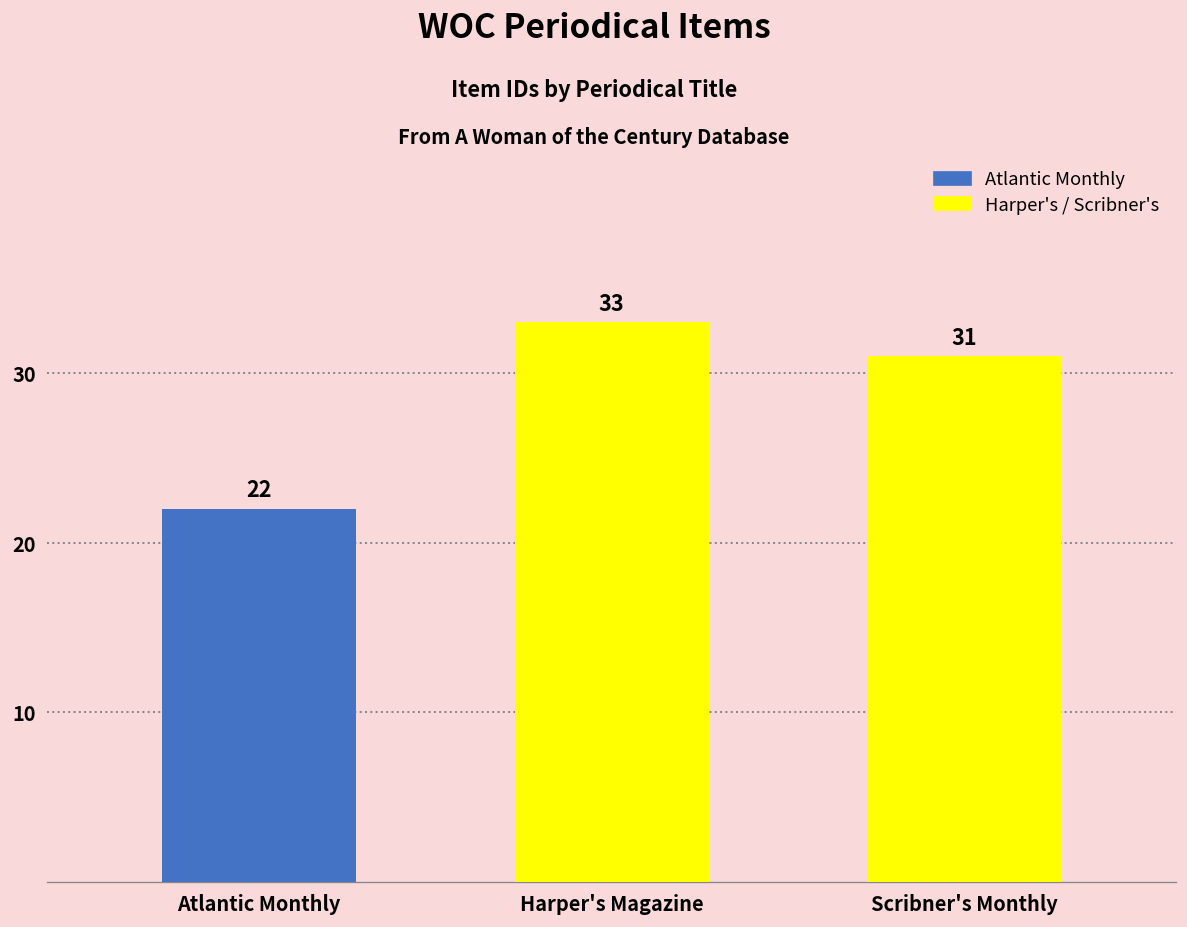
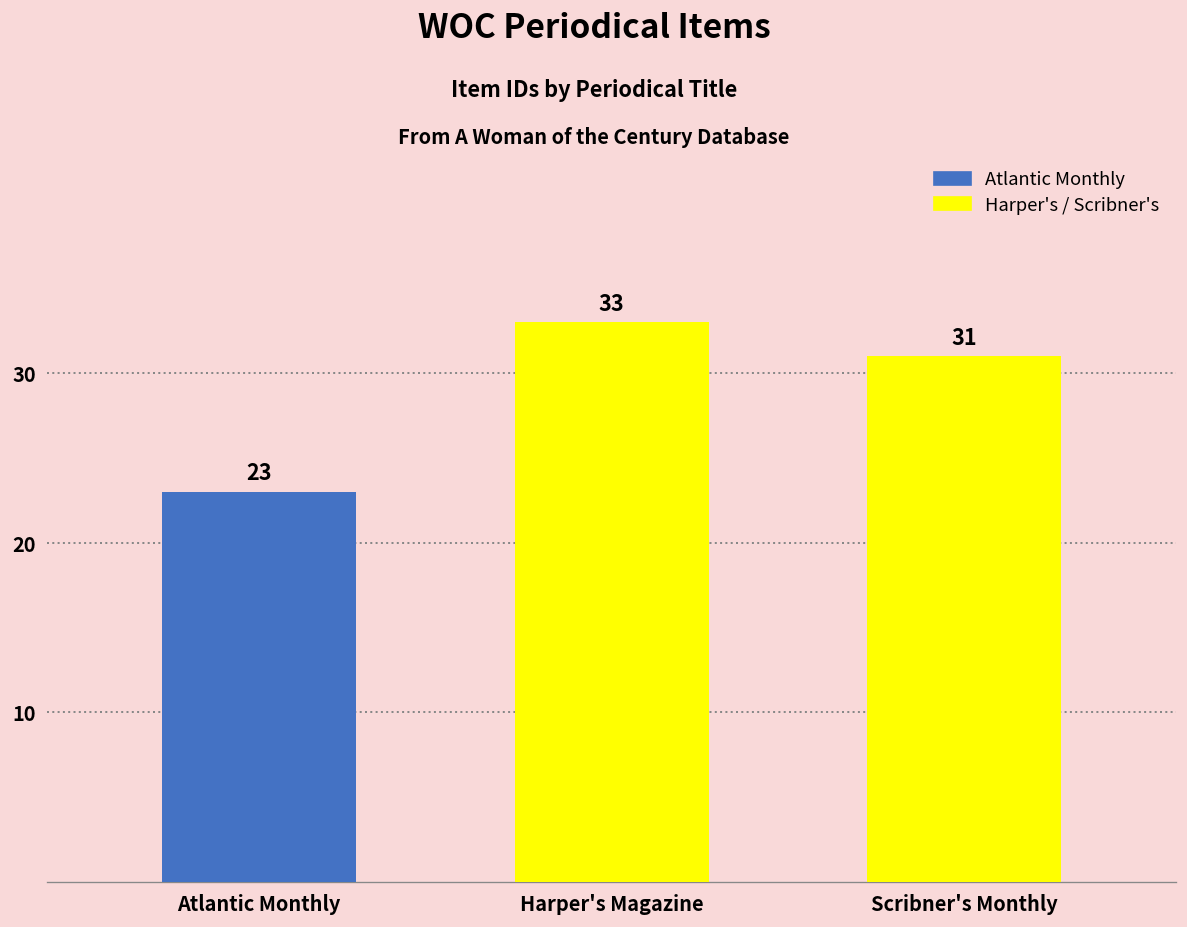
Atlantic Monthly: 22 -> 23
